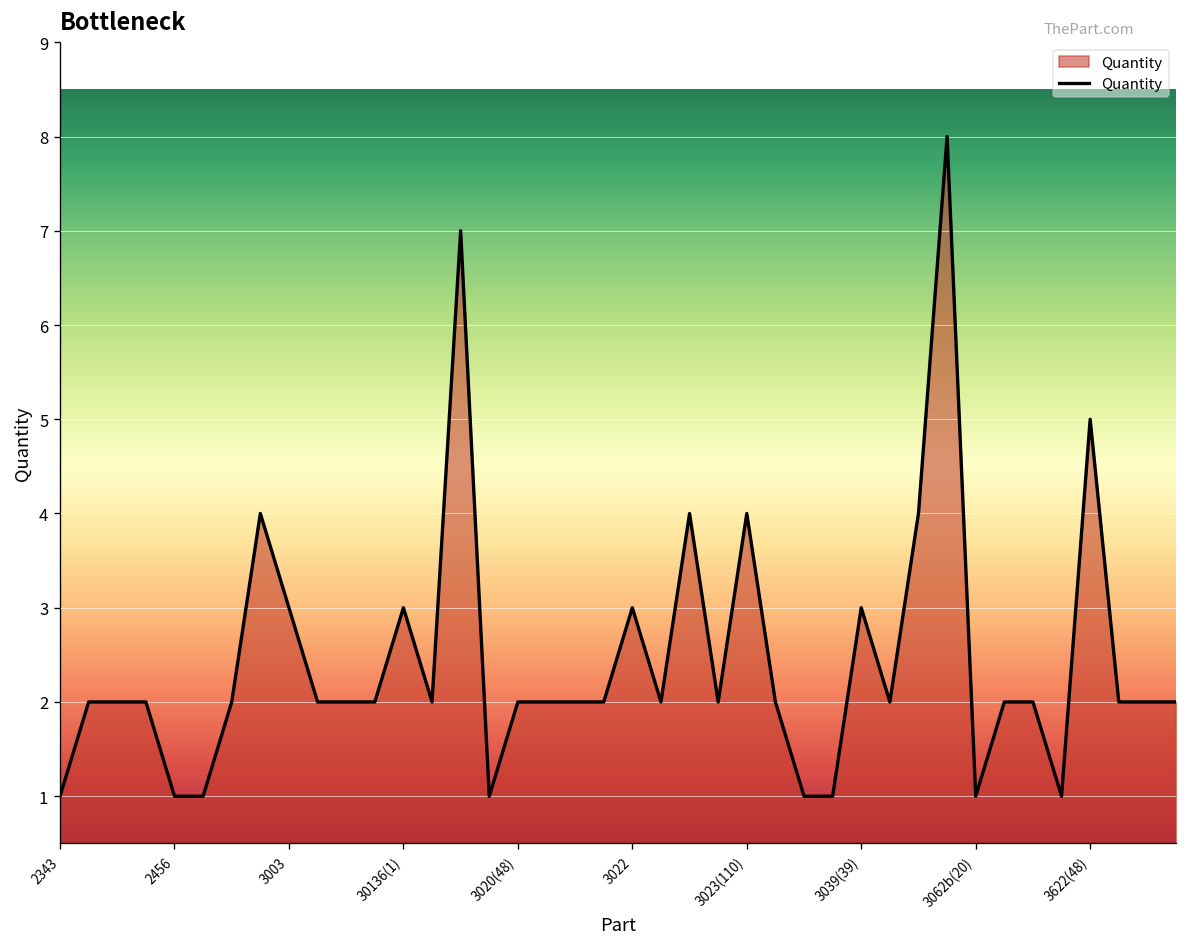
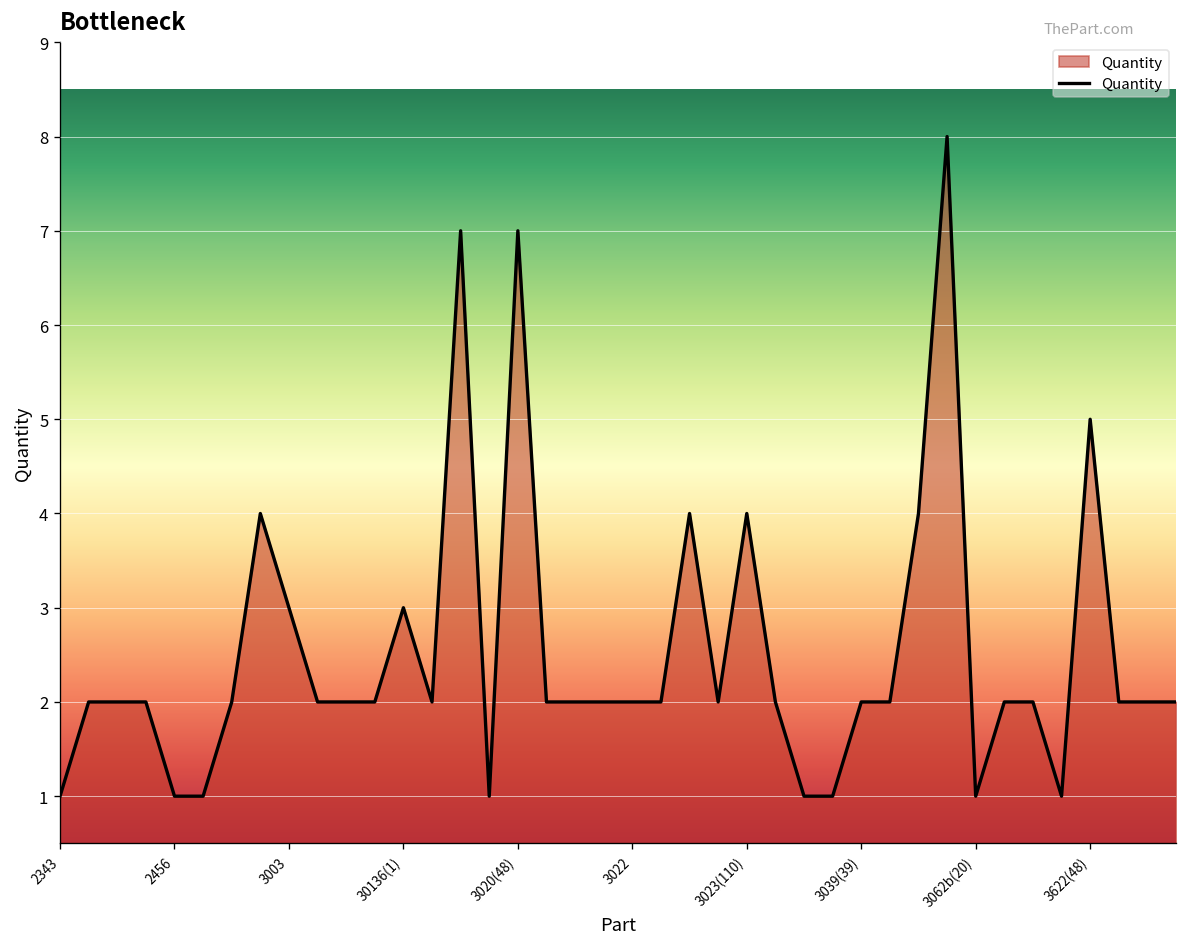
3020(48): 2 -> 7
3022: 3 -> 2
3039(39): 3 -> 2
